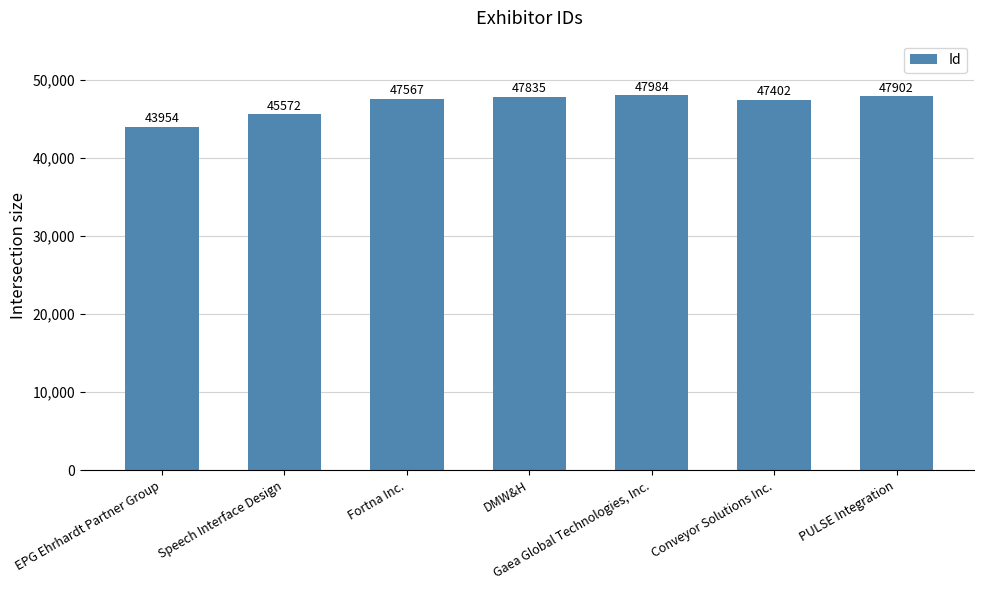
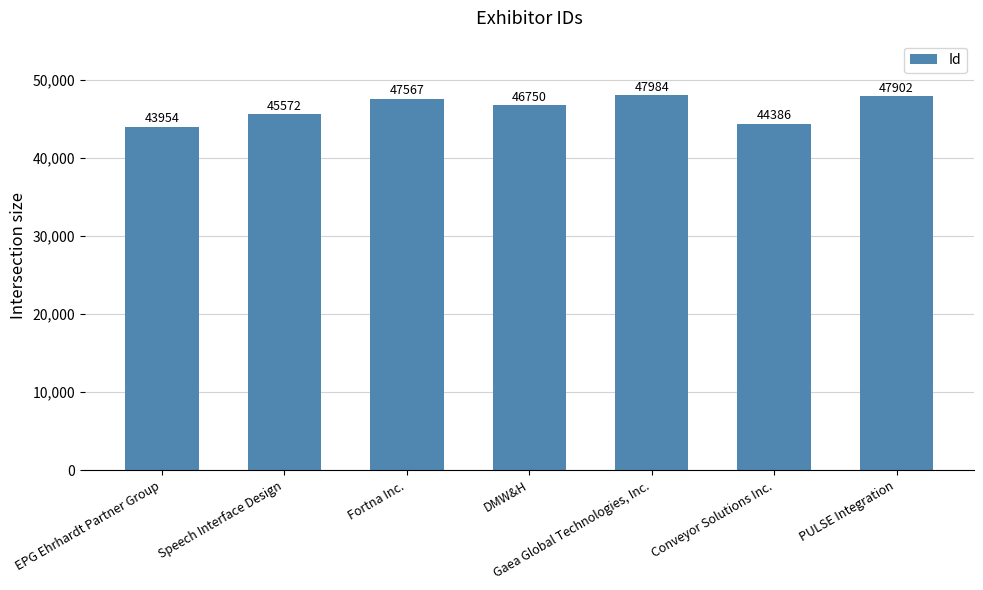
DMW&H: 47835 -> 46750
Conveyor Solutions Inc.: 47402 -> 44386
